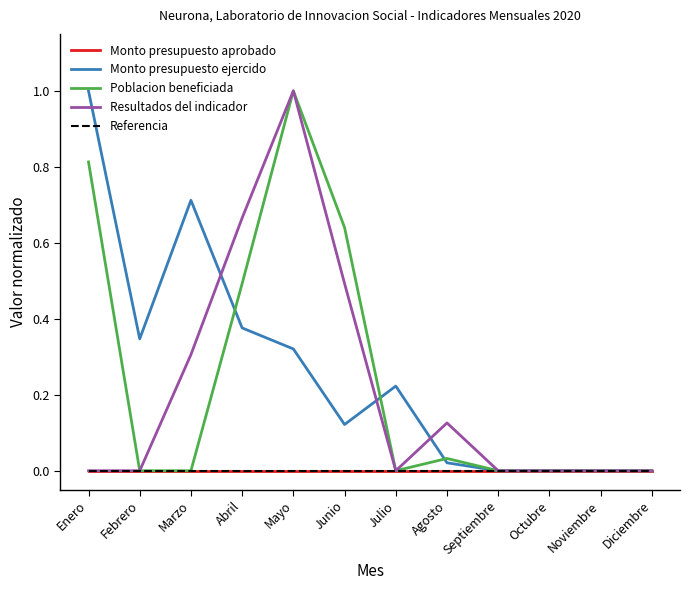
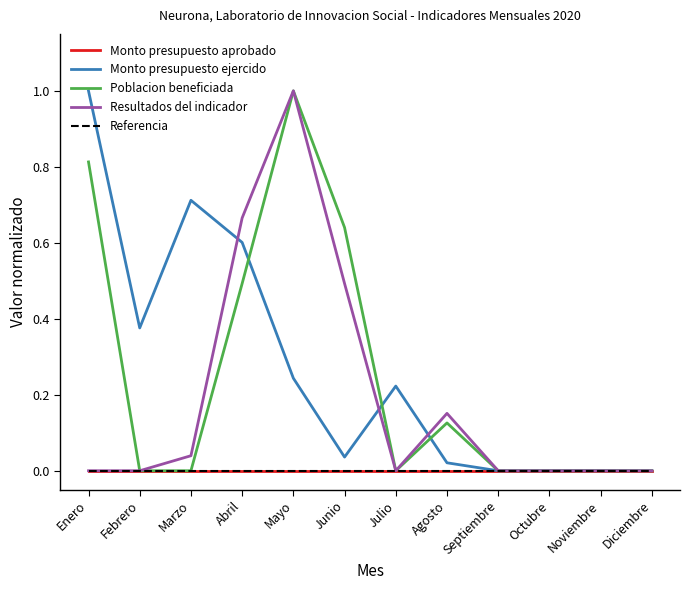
Monto presupuesto ejercido, Febrero: 0.35 -> 0.38
Resultados del indicador, Marzo: 0.31 -> 0.04
Monto presupuesto ejercido, Abril: 0.38 -> 0.60
Monto presupuesto ejercido, Mayo: 0.32 -> 0.24
Monto presupuesto ejercido, Junio: 0.12 -> 0.04
Poblacion beneficiada, Agosto: 0.03 -> 0.13
Resultados del indicador, Agosto: 0.13 -> 0.15
